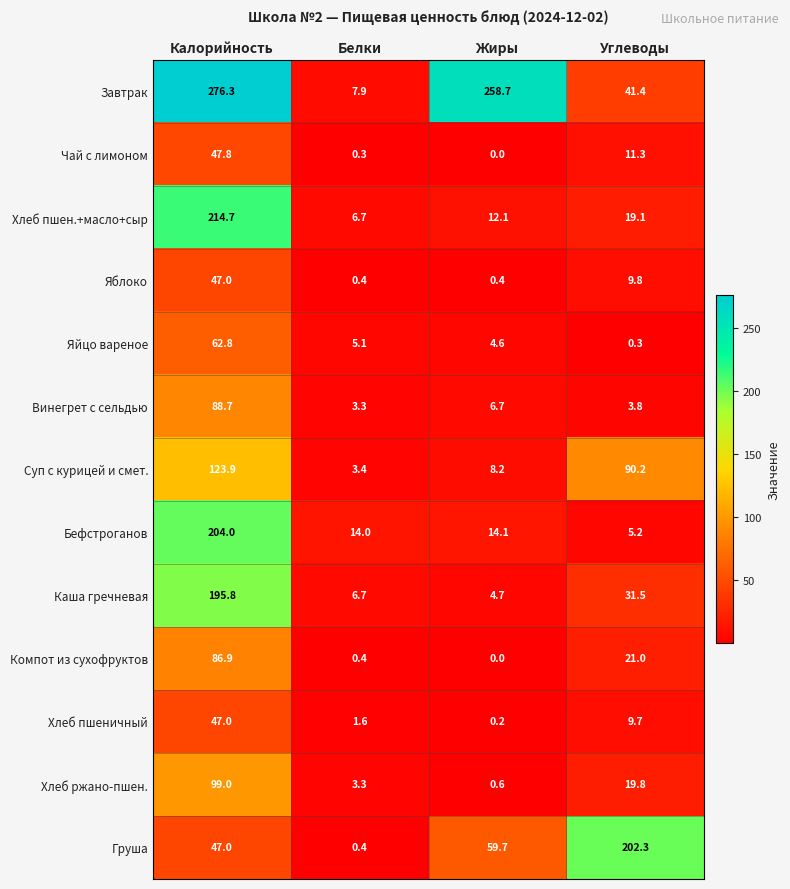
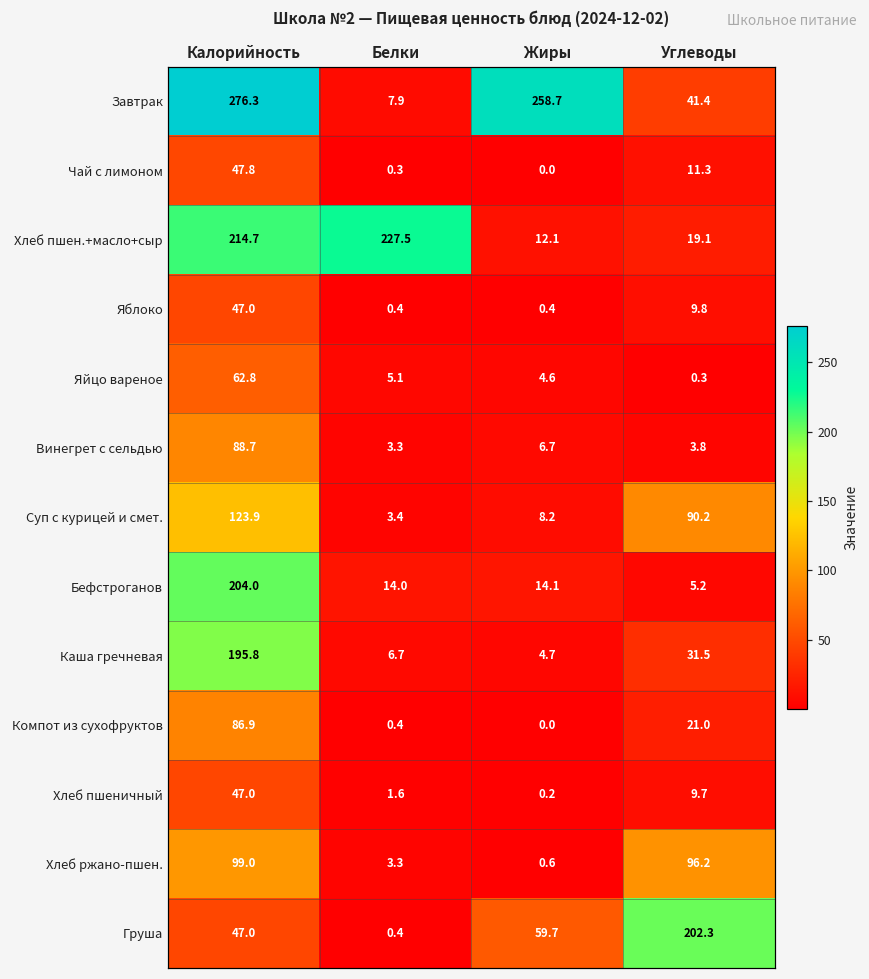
Хлеб пшен.+масло+сыр, Белки: 6.7 -> 227.5
Хлеб ржано-пшен., Углеводы: 19.8 -> 96.2
